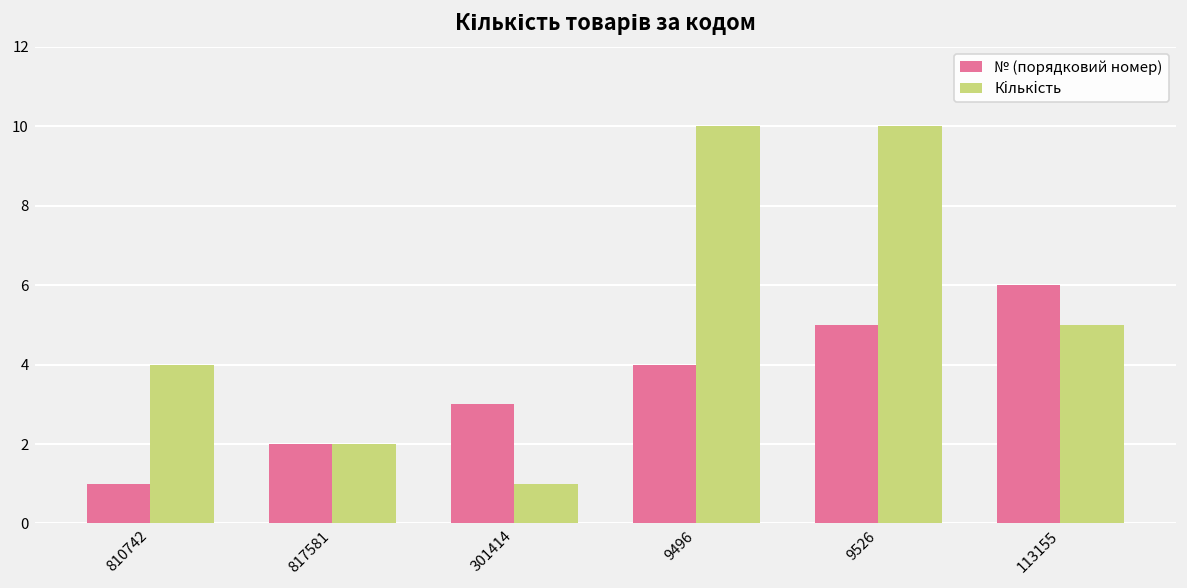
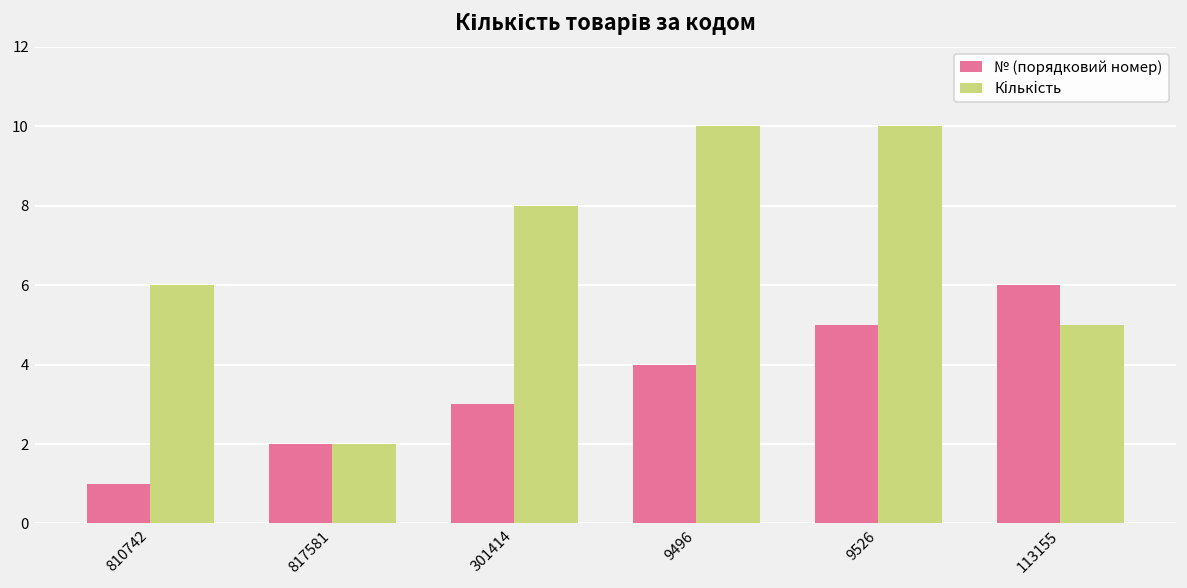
Кількість, 810742: 4 -> 6
Кількість, 301414: 1 -> 8
